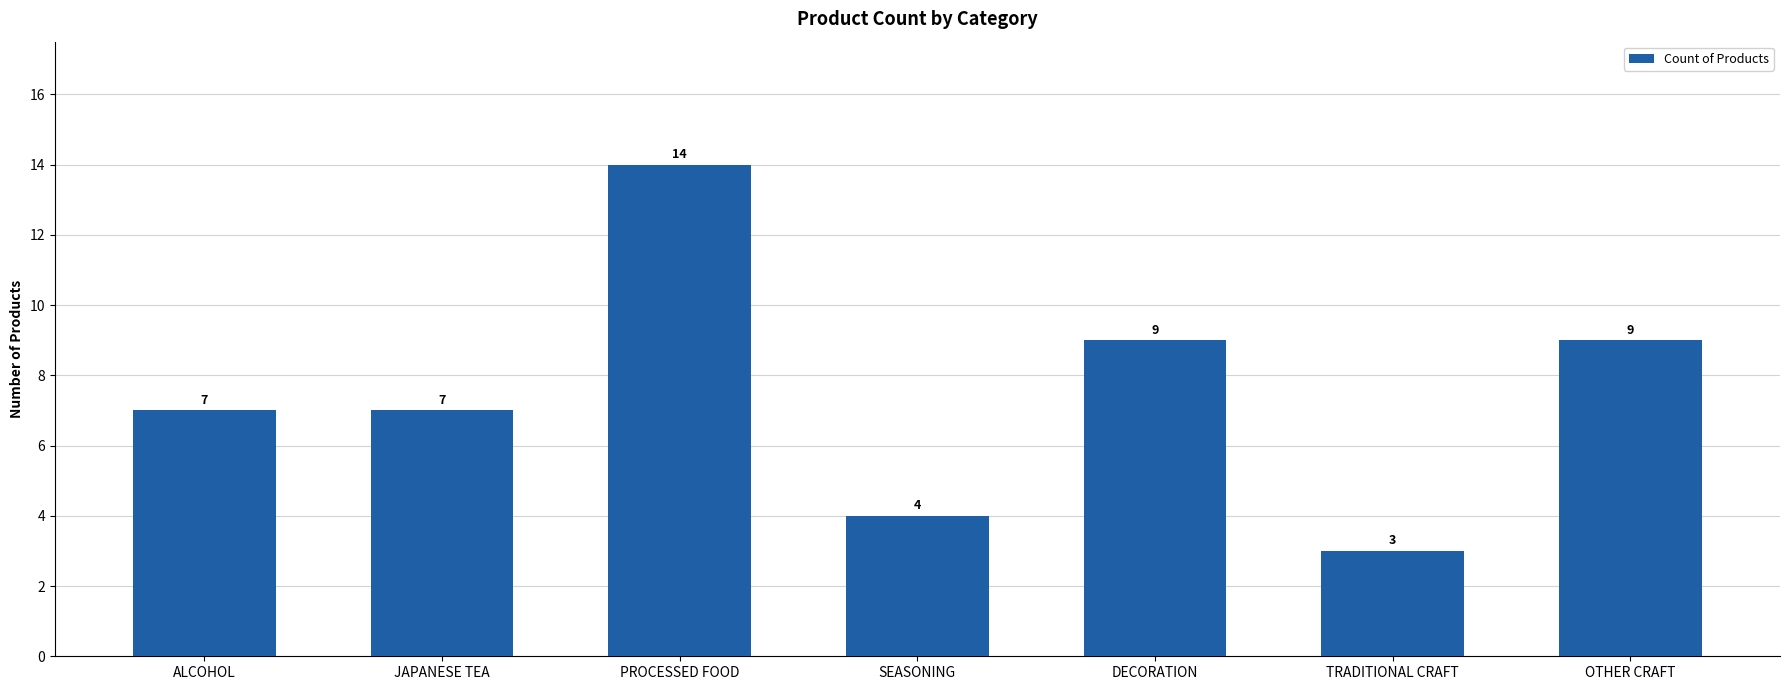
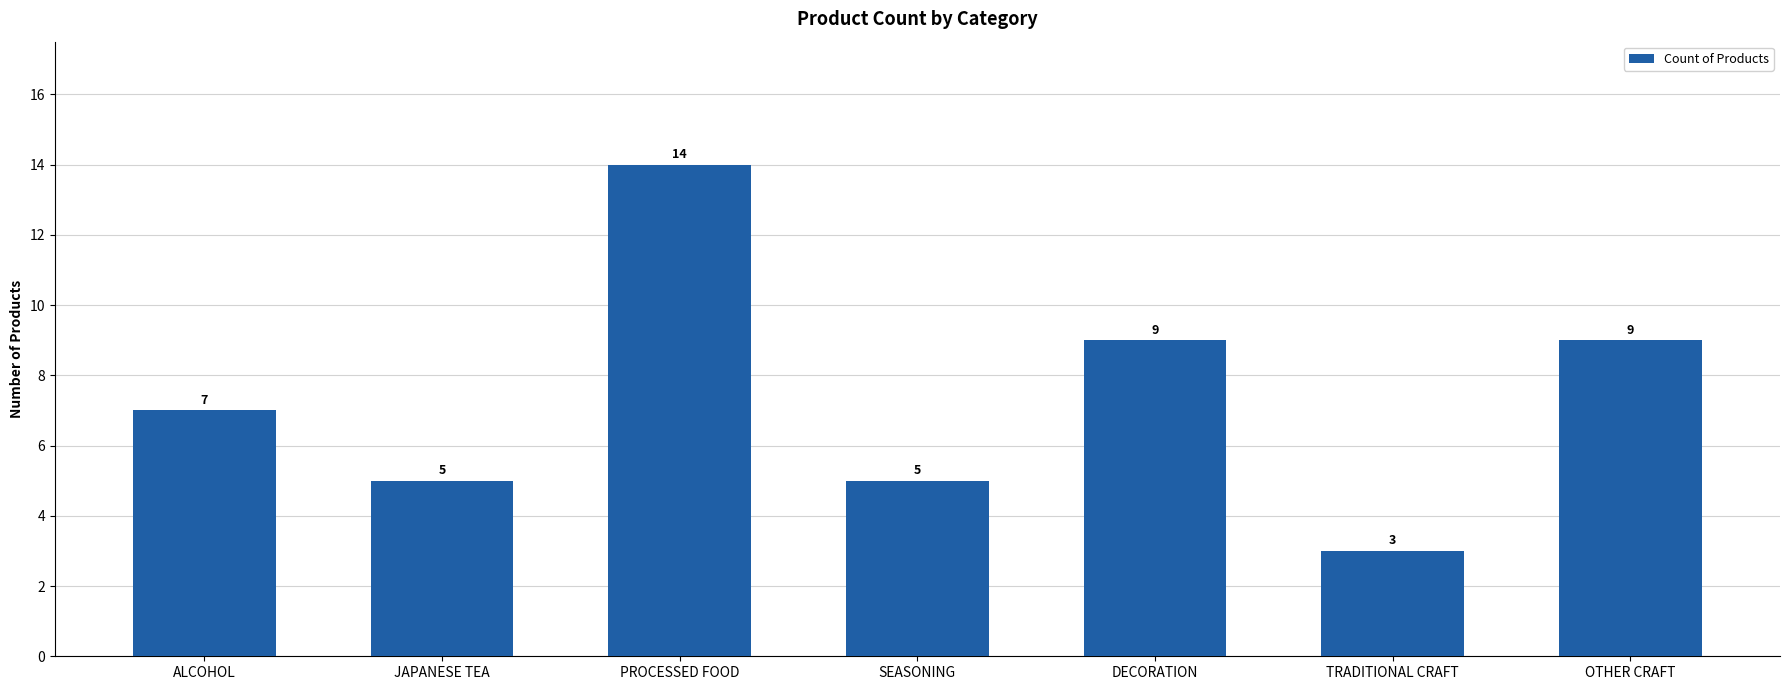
JAPANESE TEA: 7 -> 5
SEASONING: 4 -> 5
